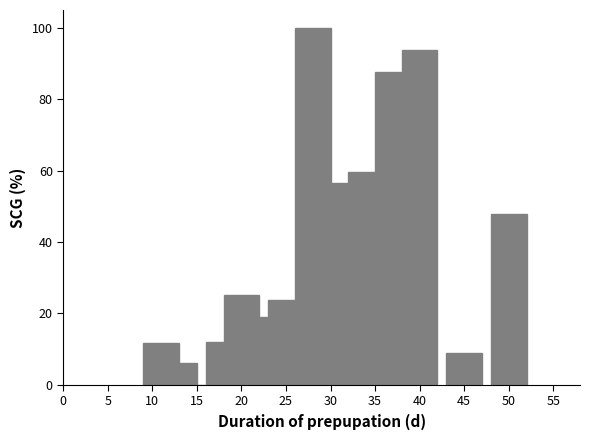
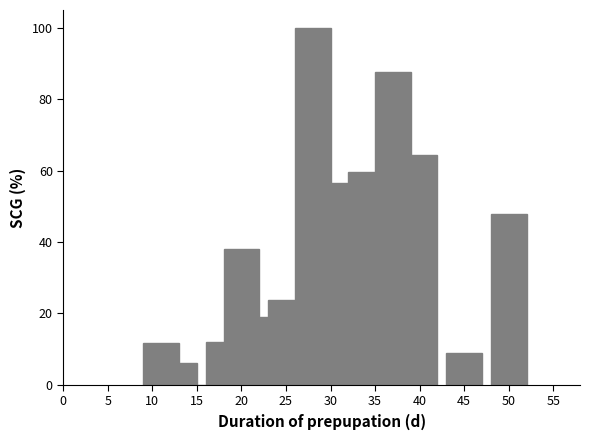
20: 25 -> 38
40: 94 -> 64
